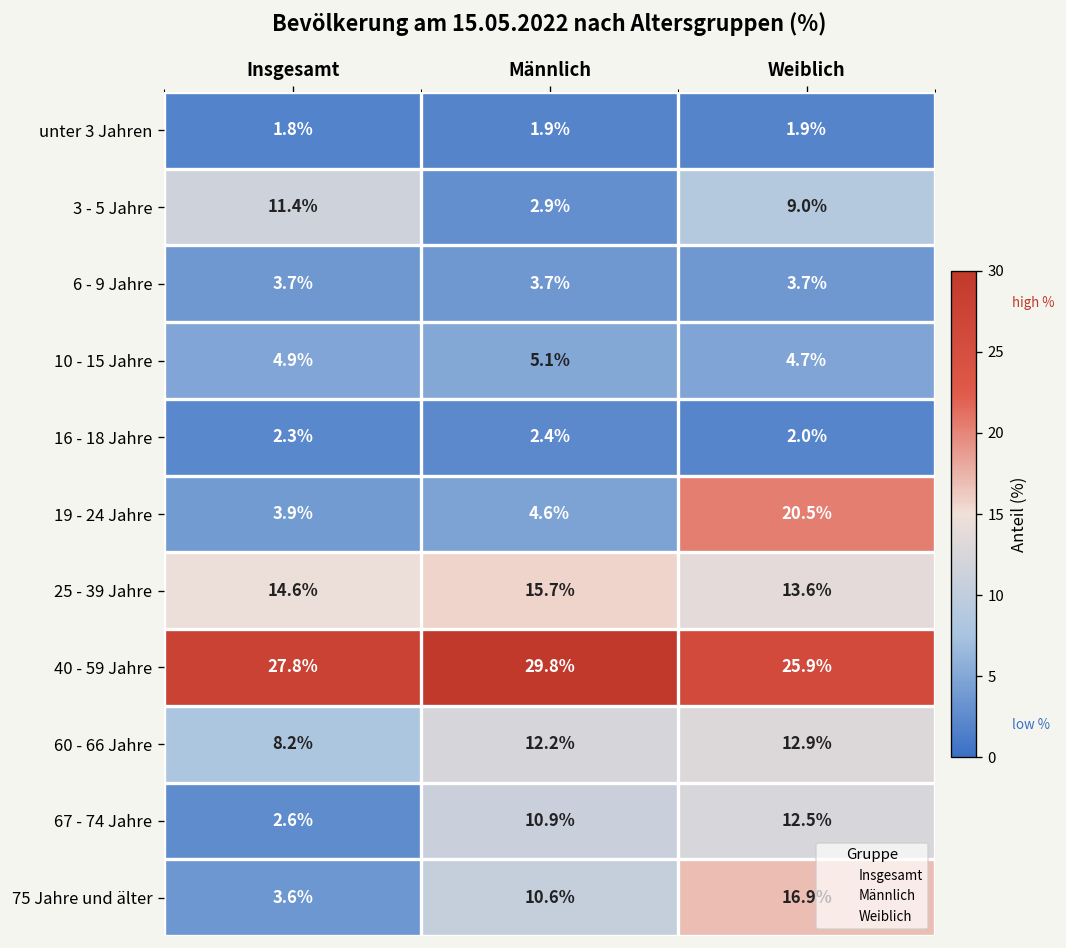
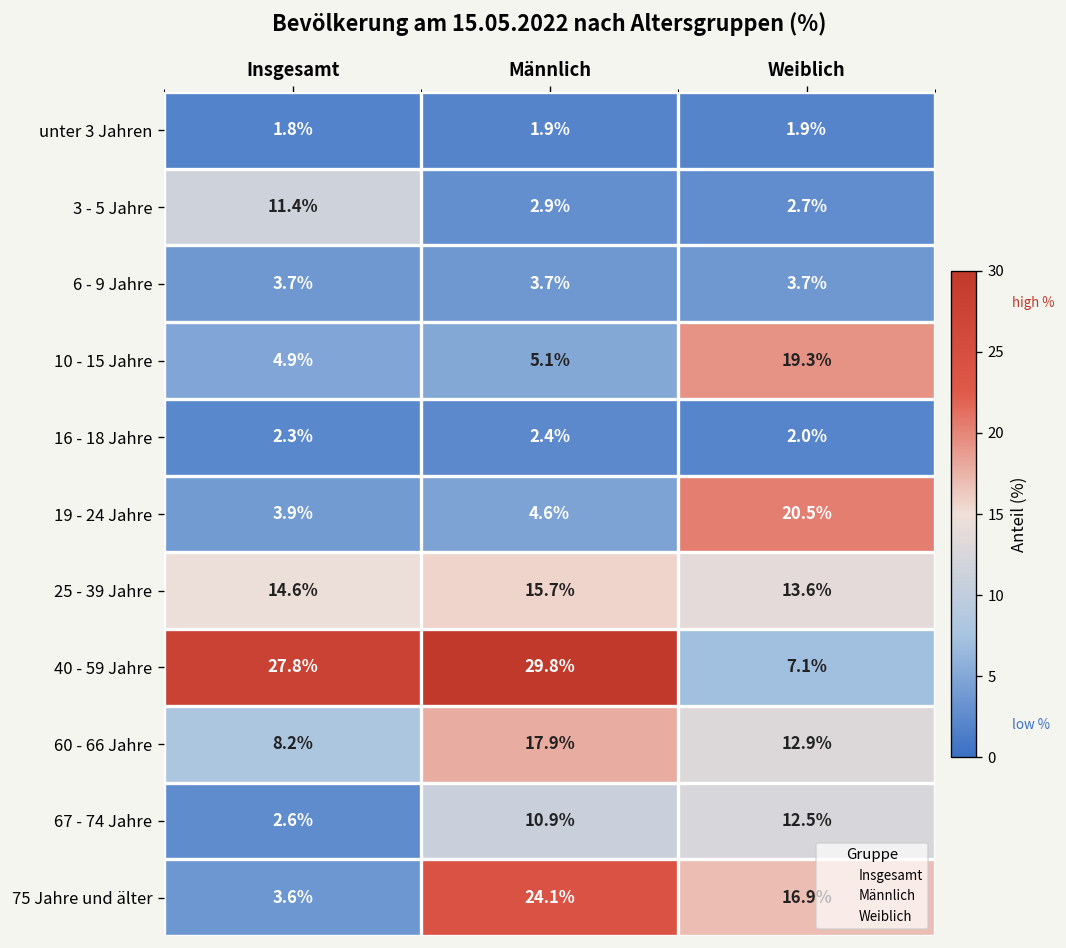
3 - 5 Jahre, Weiblich: 9.0% -> 2.7%
10 - 15 Jahre, Weiblich: 4.7% -> 19.3%
40 - 59 Jahre, Weiblich: 25.9% -> 7.1%
60 - 66 Jahre, Männlich: 12.2% -> 17.9%
75 Jahre und älter, Männlich: 10.6% -> 24.1%
